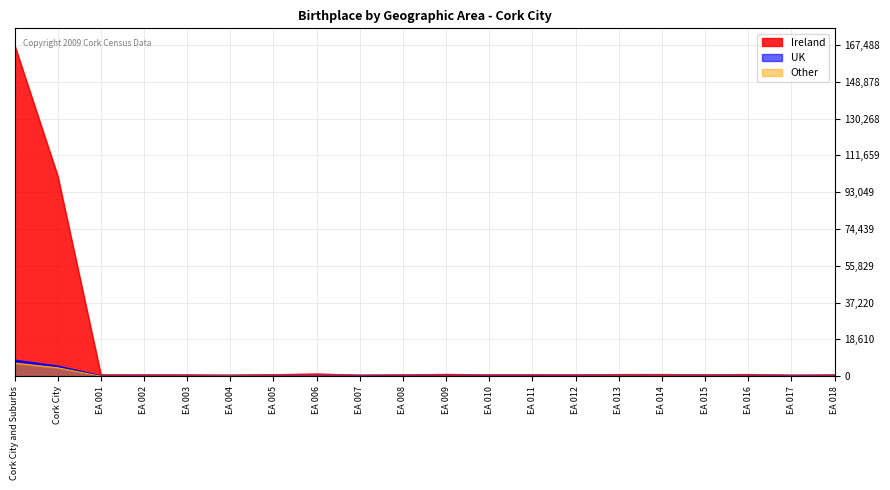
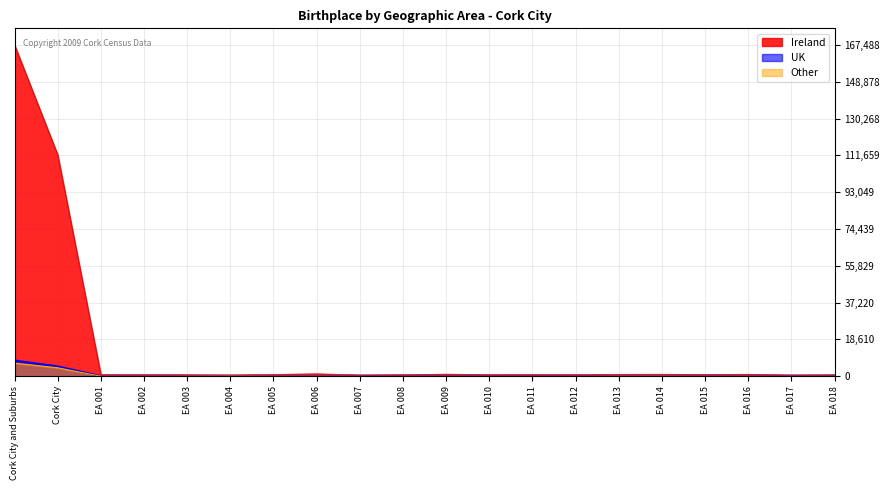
Ireland, Cork City: 101,000 -> 112,000
